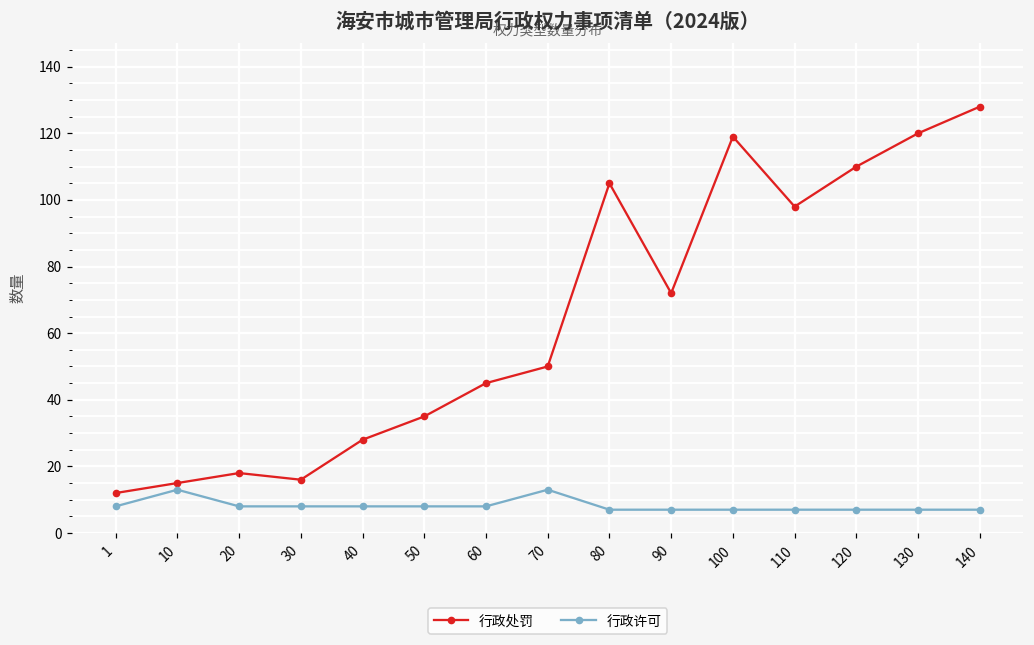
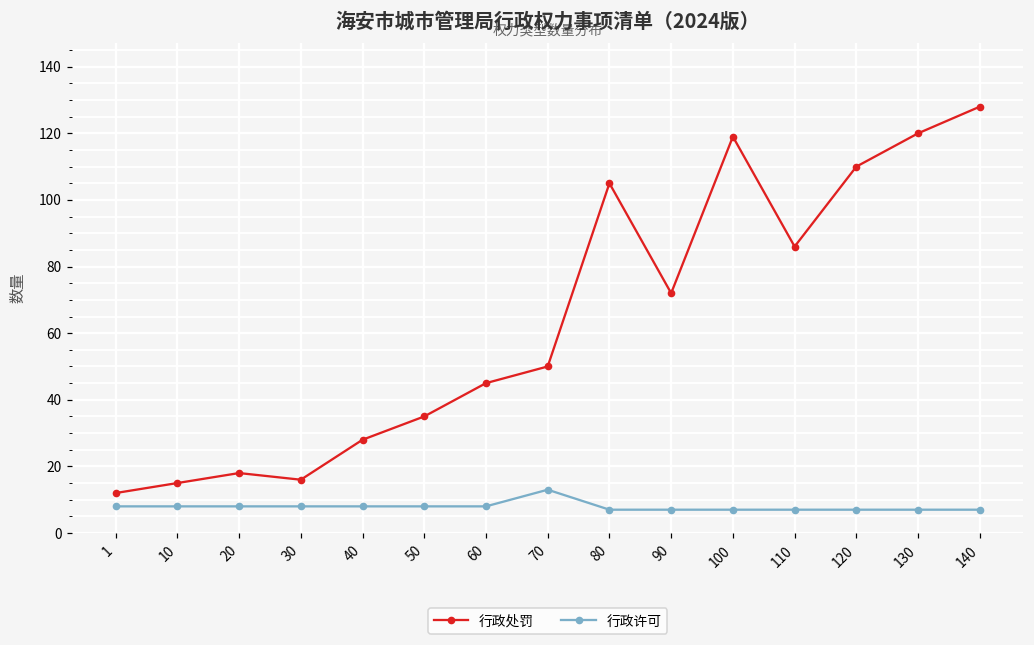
行政许可, 10: 13 -> 8
行政处罚, 110: 98 -> 86
